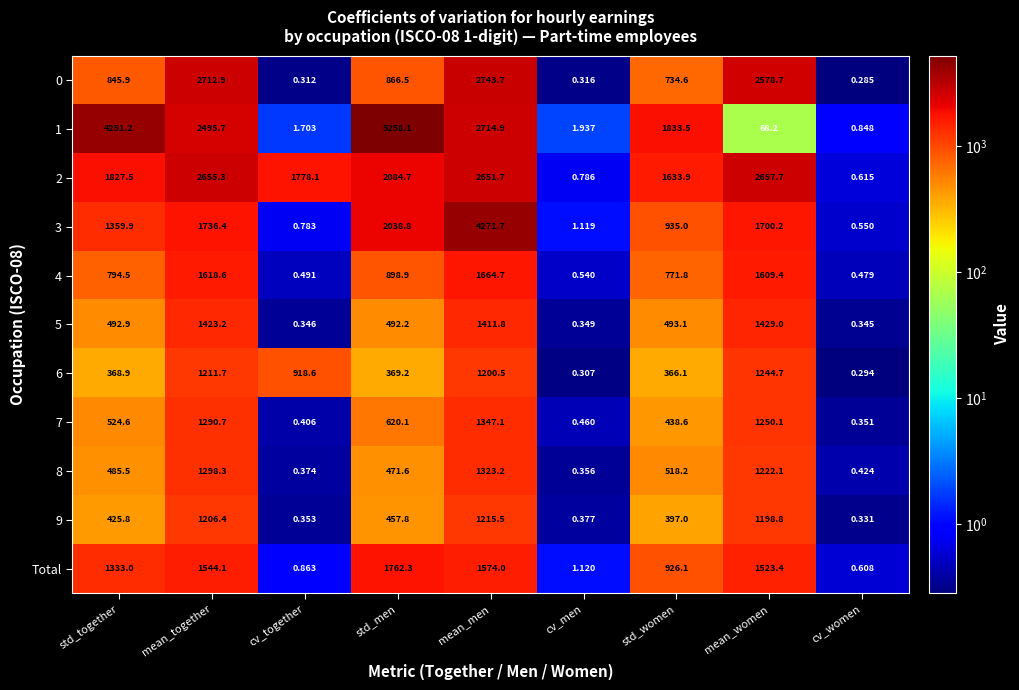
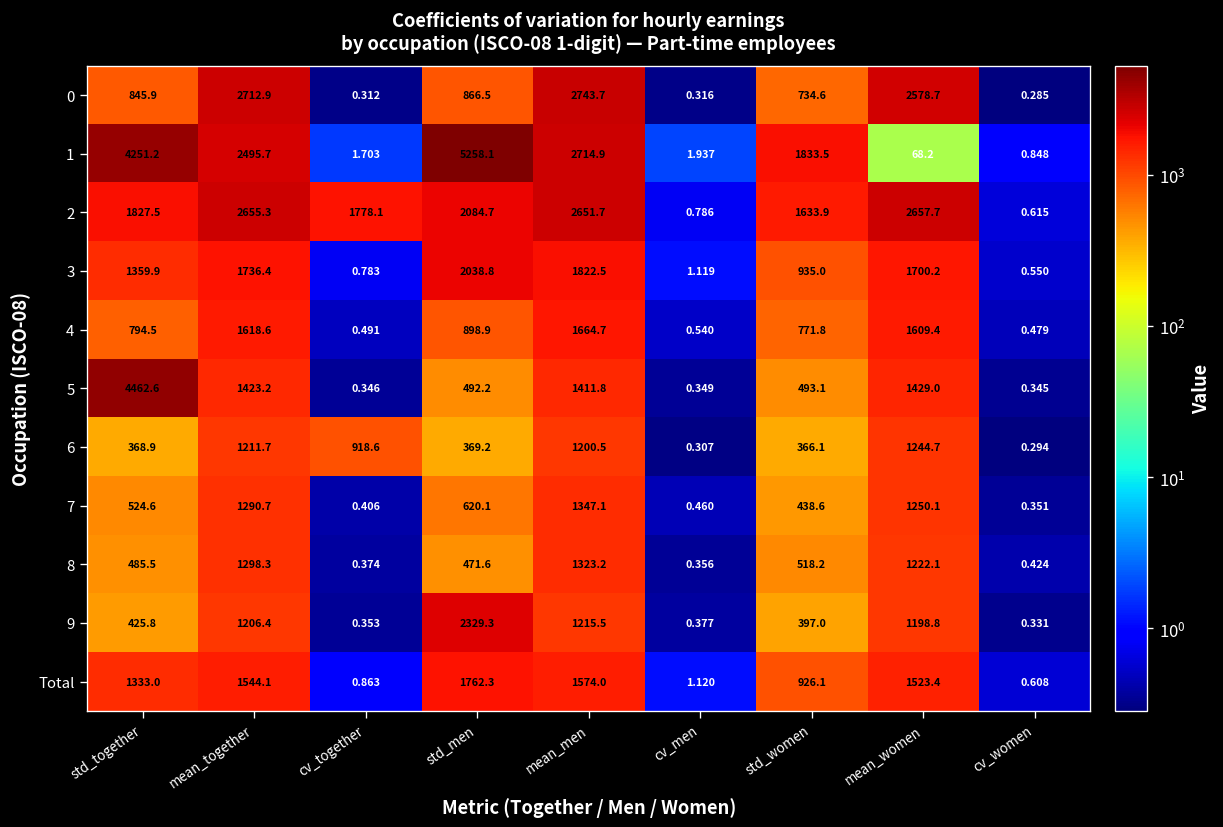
3, mean_men: 4271.7 -> 1822.5
5, std_together: 492.9 -> 4462.6
9, std_men: 457.8 -> 2329.3
